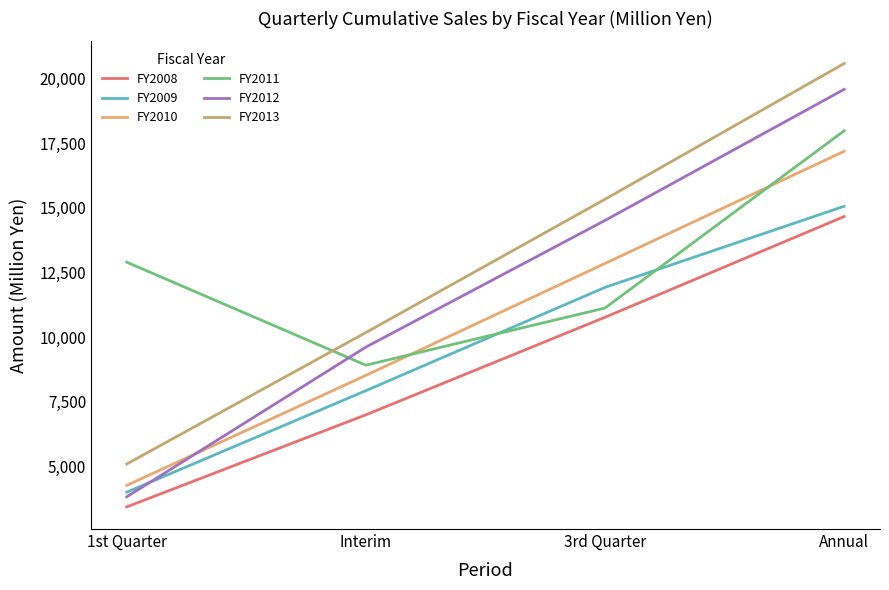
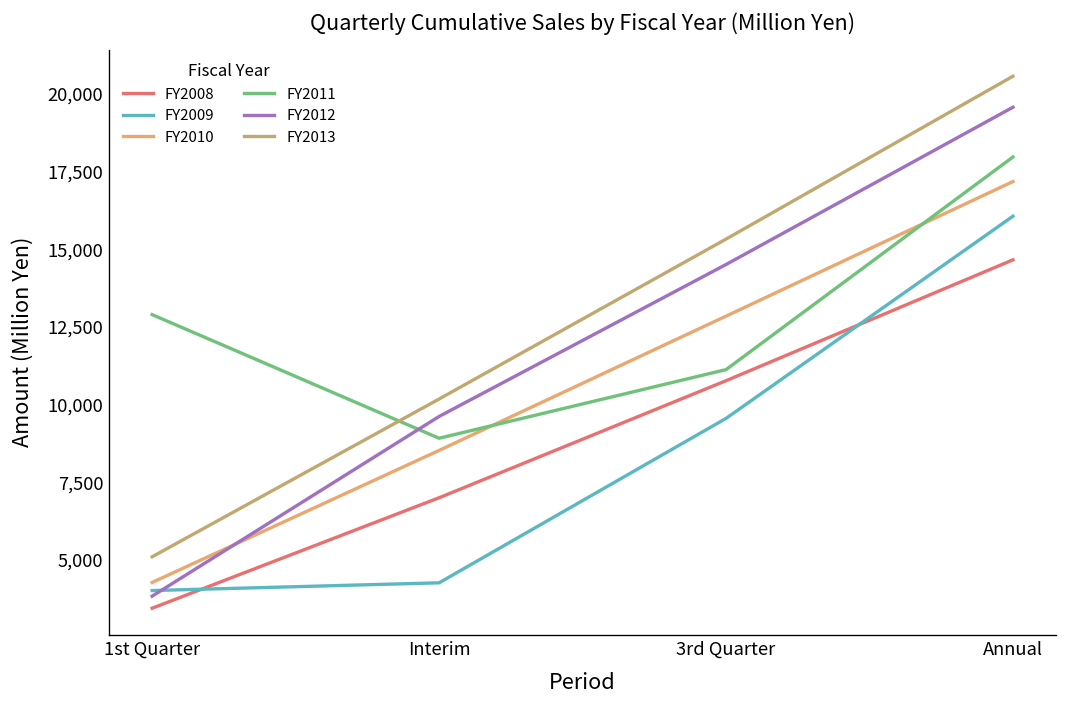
FY2009, Interim: 7,900 -> 4,300
FY2009, 3rd Quarter: 11,900 -> 9,600
FY2009, Annual: 15,100 -> 16,100
